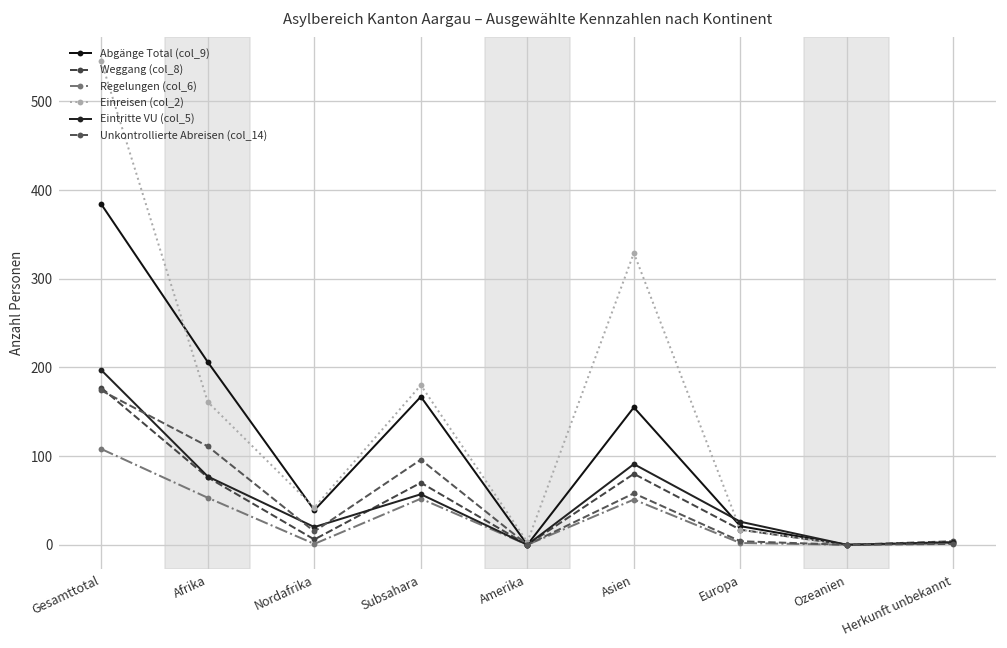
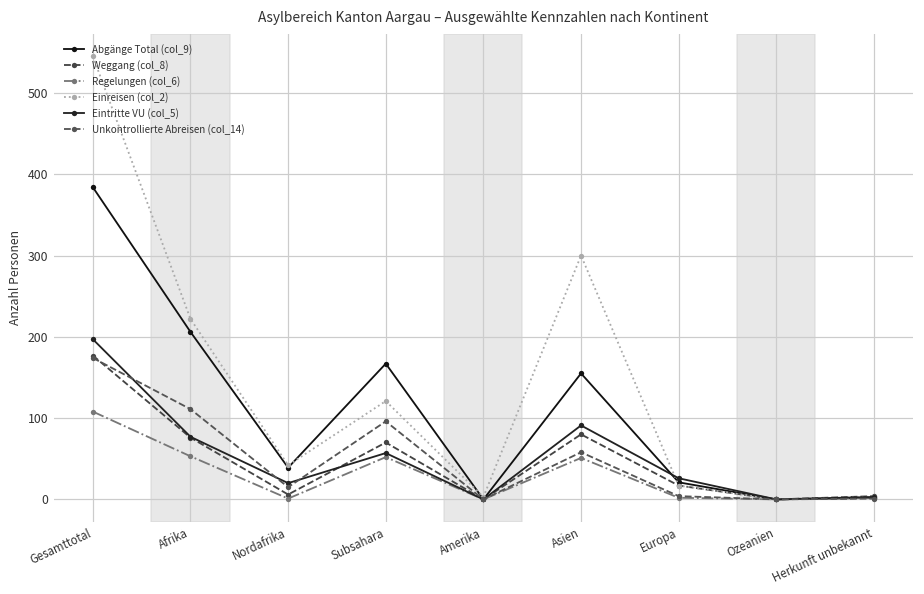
Einreisen (col_2), Afrika: 160 -> 220
Einreisen (col_2), Subsahara: 180 -> 120
Einreisen (col_2), Asien: 330 -> 300
